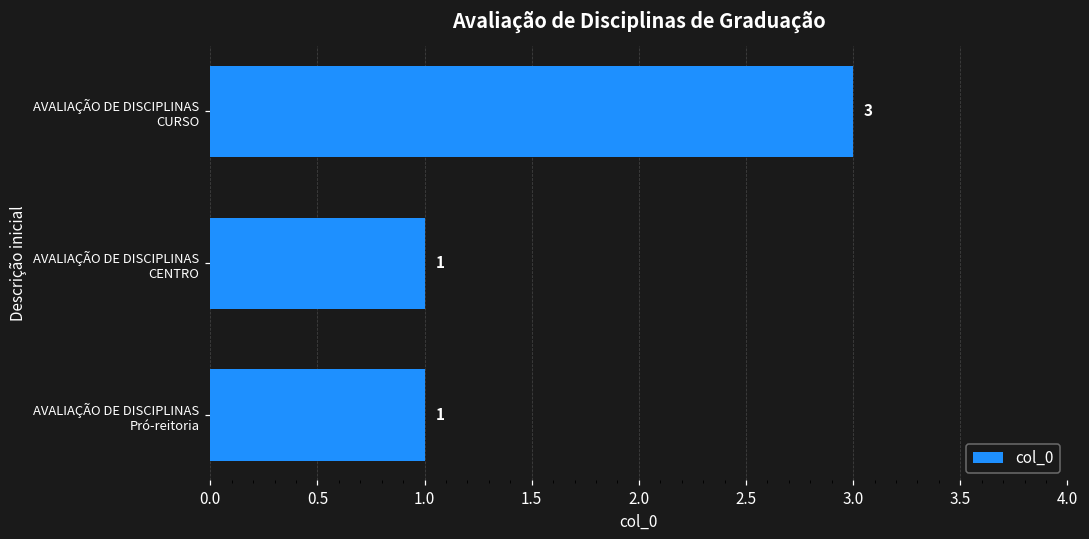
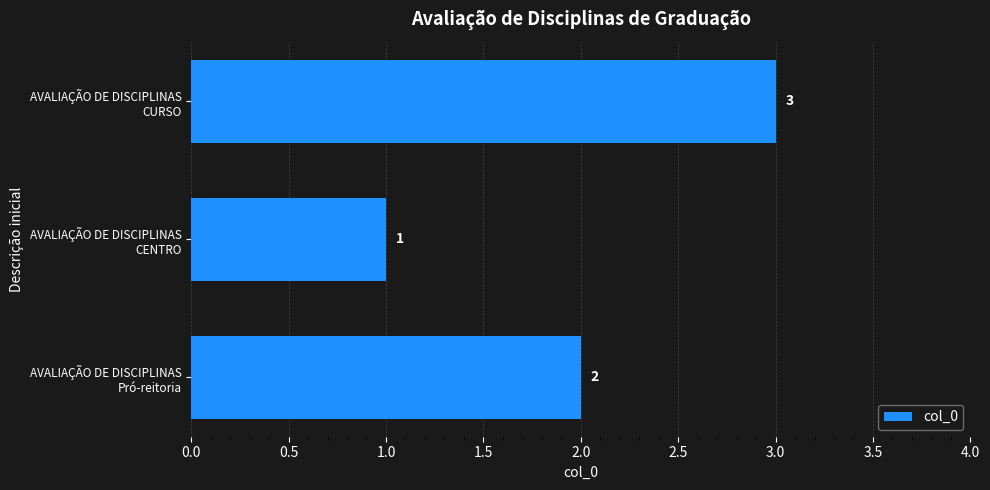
AVALIAÇÃO DE DISCIPLINAS Pró-reitoria: 1 -> 2
